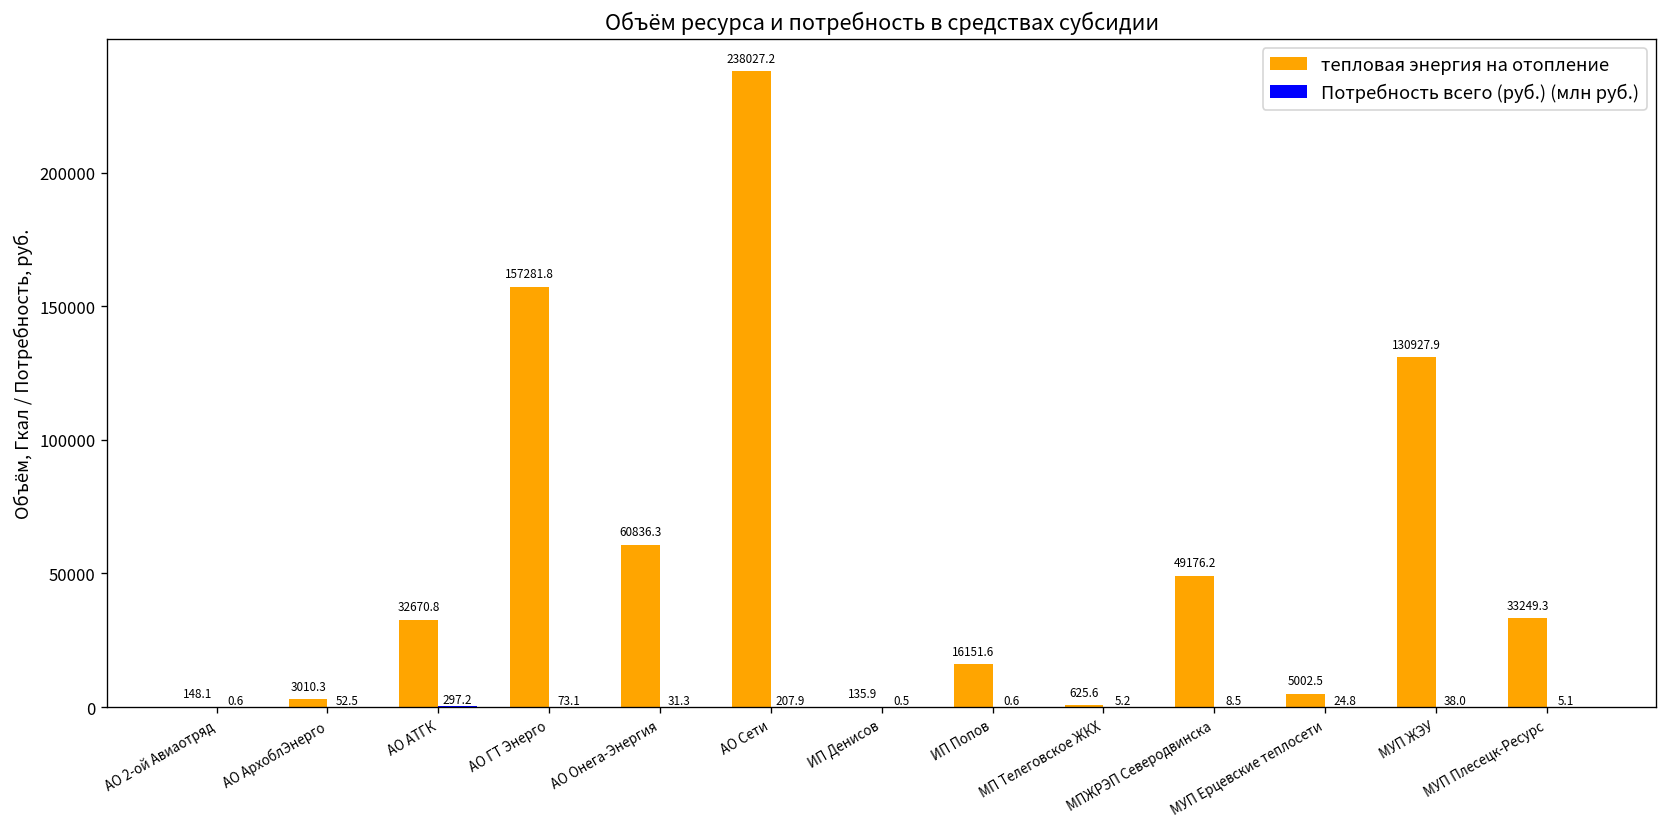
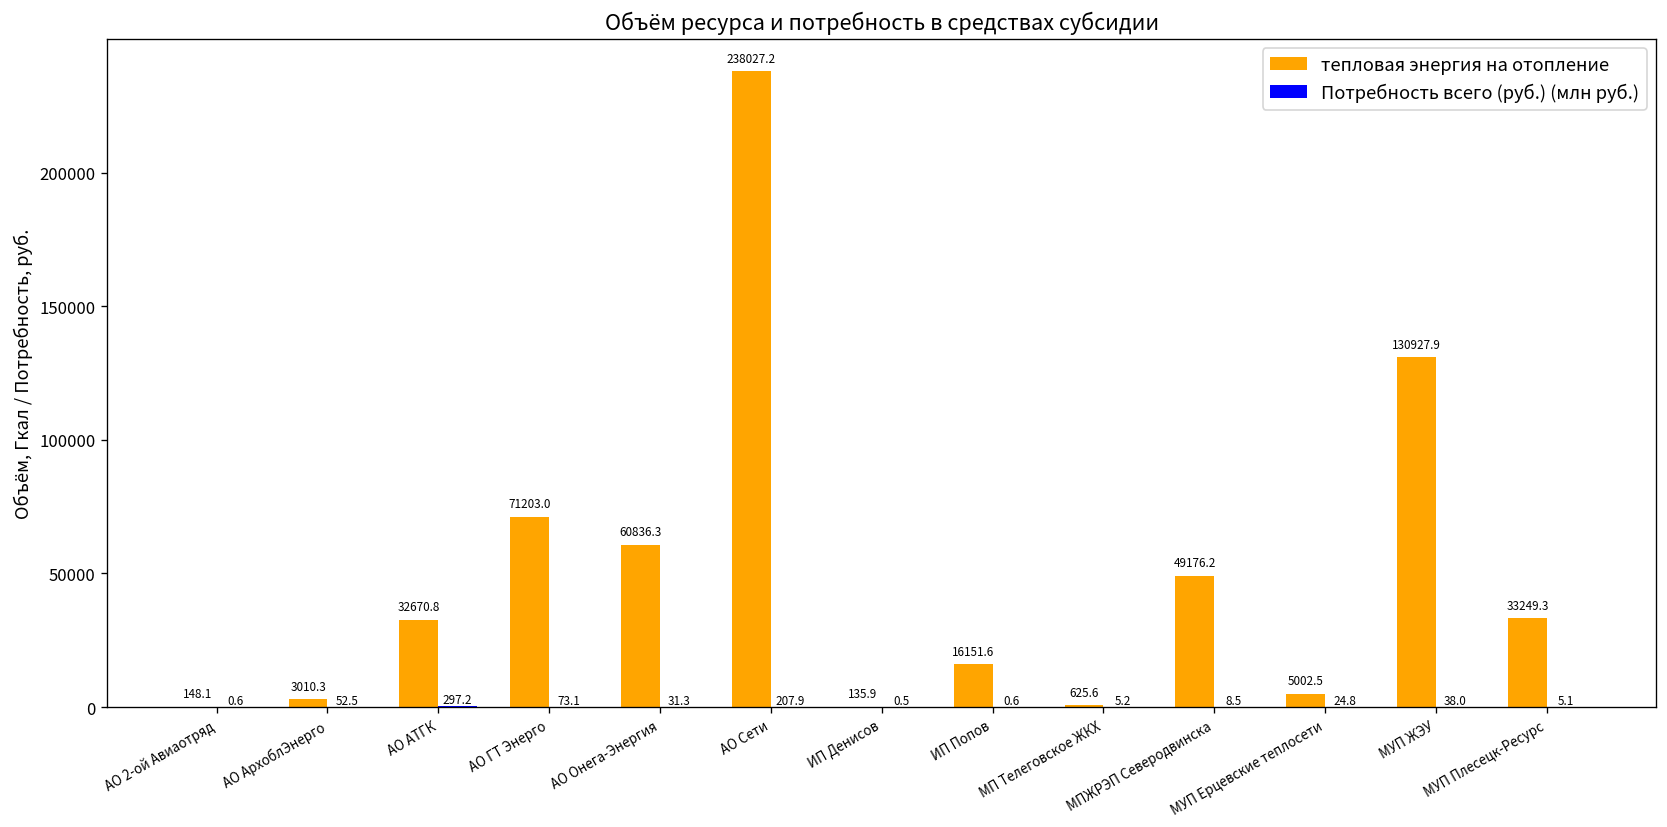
тепловая энергия на отопление, АО ГТ Энерго: 157281.8 -> 71203.0
